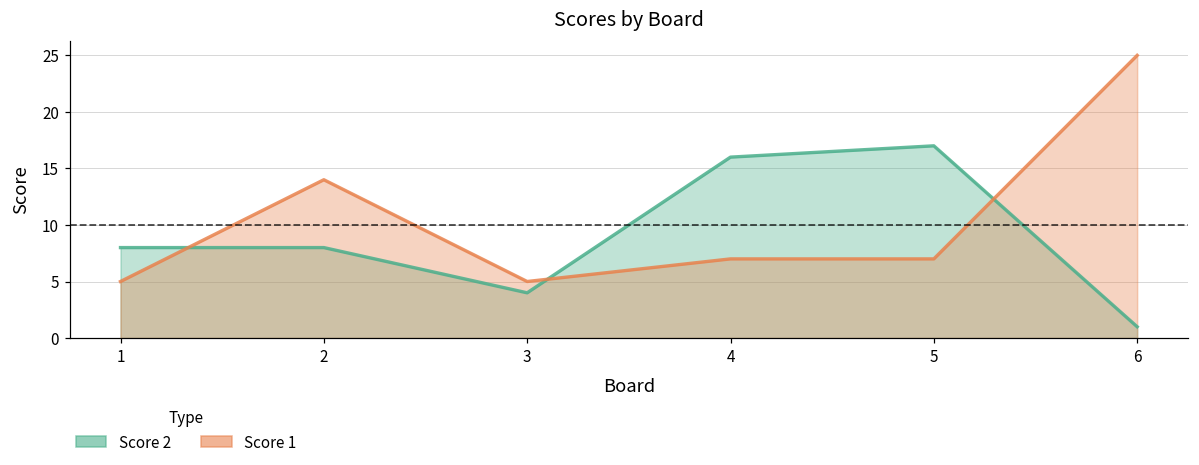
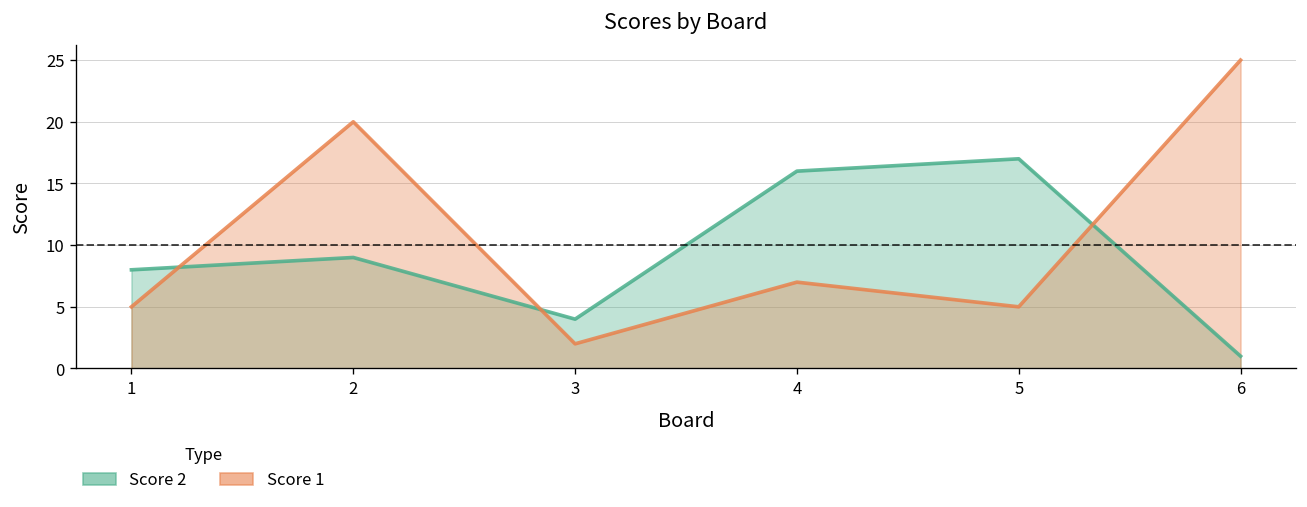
Score 2, 2: 8 -> 9
Score 1, 2: 14 -> 20
Score 1, 3: 5 -> 2
Score 1, 5: 7 -> 5
